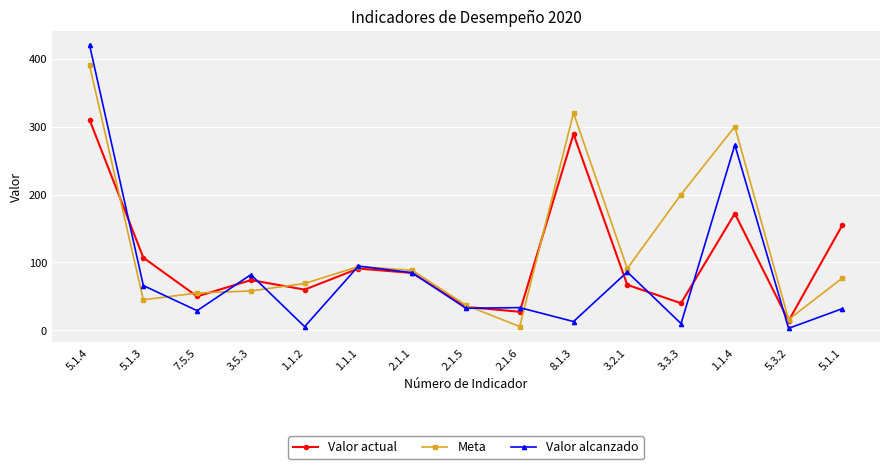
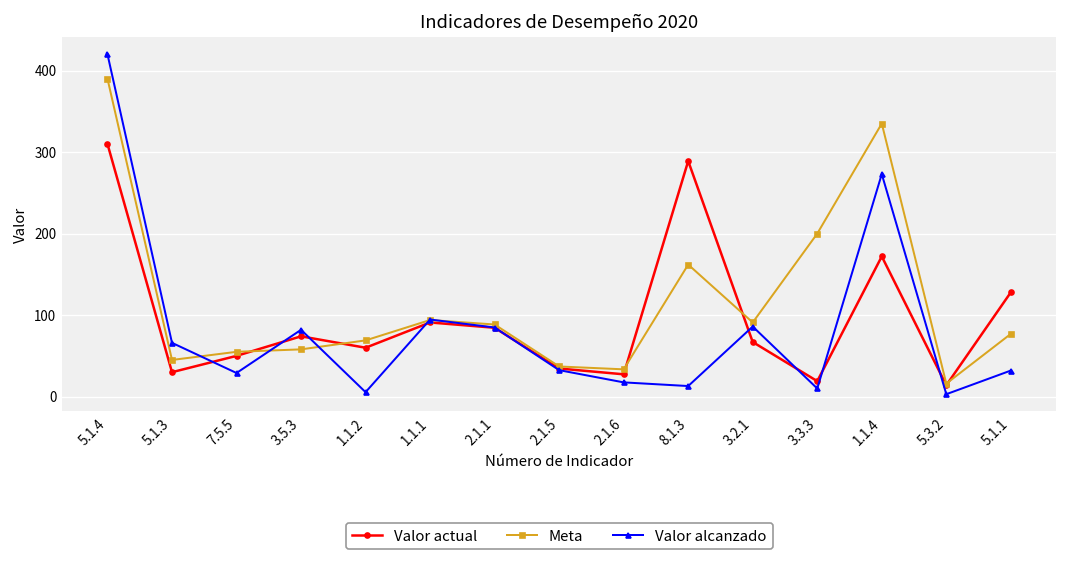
Valor actual, 5.1.3: 110 -> 30
Meta, 2.1.6: 10 -> 30
Valor alcanzado, 2.1.6: 30 -> 20
Meta, 8.1.3: 320 -> 160
Valor actual, 3.3.3: 40 -> 20
Meta, 1.1.4: 300 -> 340
Valor actual, 5.1.1: 160 -> 130
